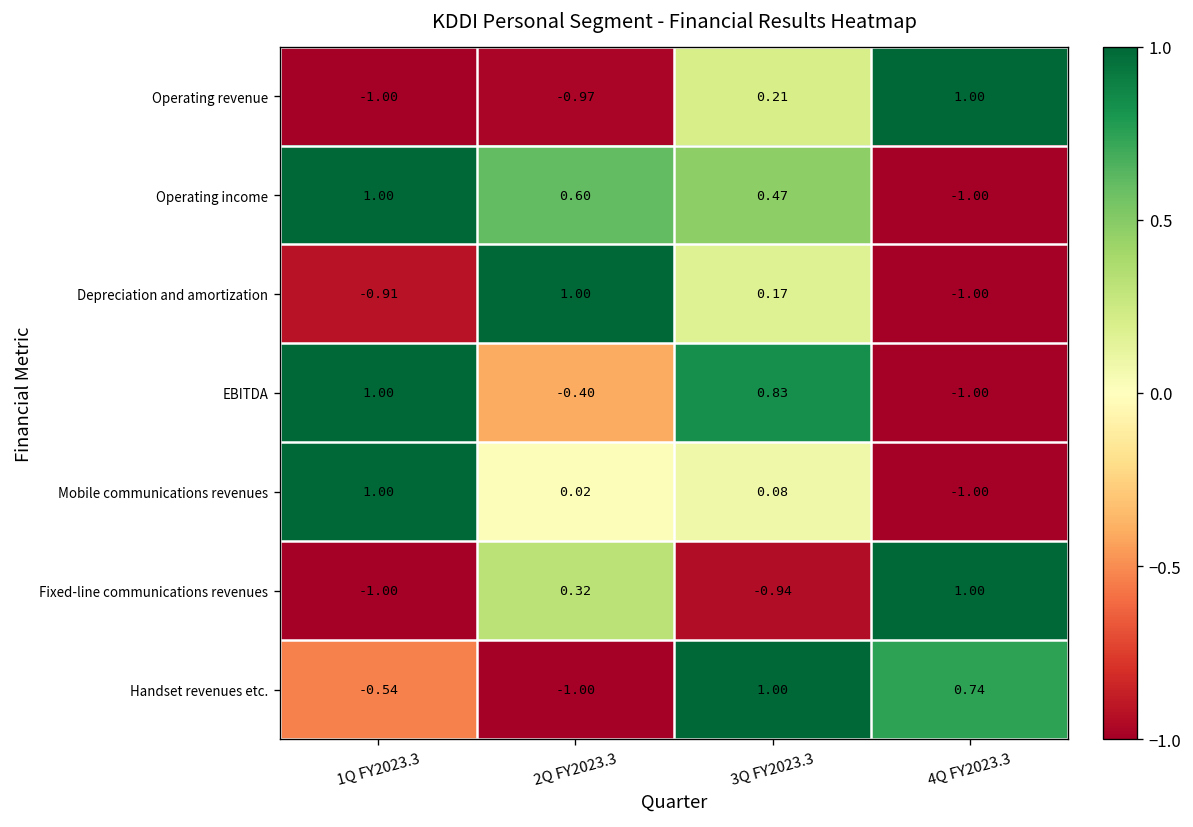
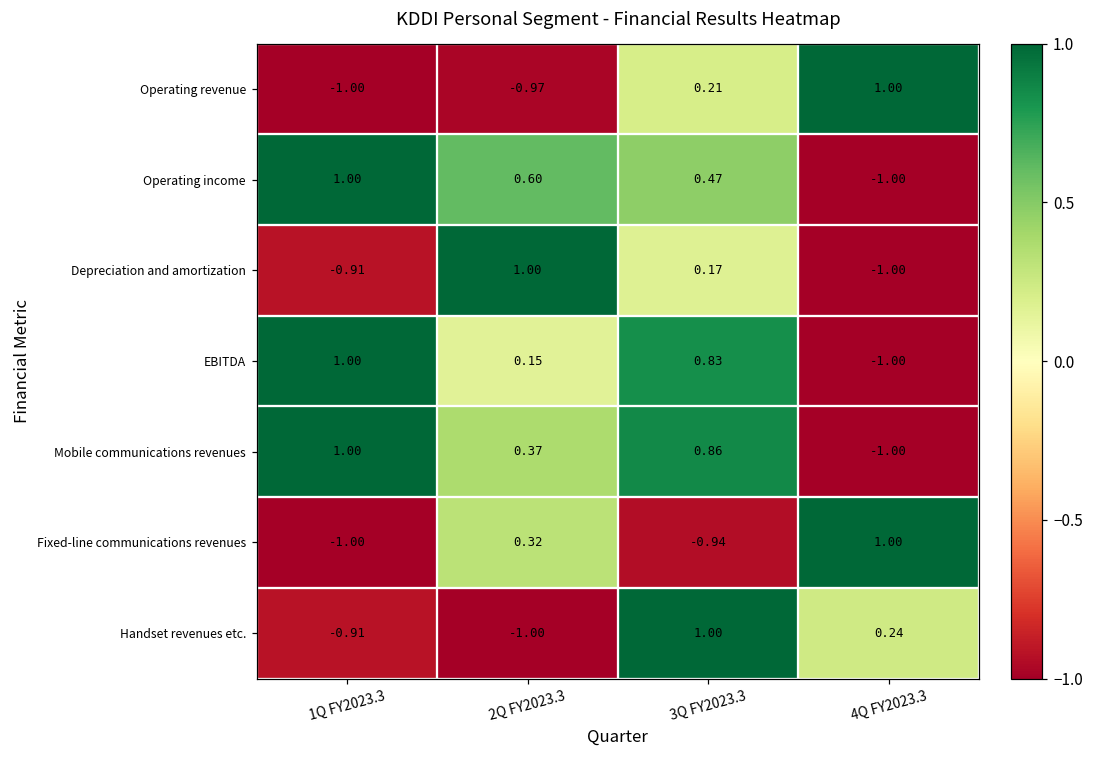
EBITDA, 2Q FY2023.3: -0.40 -> 0.15
Mobile communications revenues, 2Q FY2023.3: 0.02 -> 0.37
Mobile communications revenues, 3Q FY2023.3: 0.08 -> 0.86
Handset revenues etc., 1Q FY2023.3: -0.54 -> -0.91
Handset revenues etc., 4Q FY2023.3: 0.74 -> 0.24
